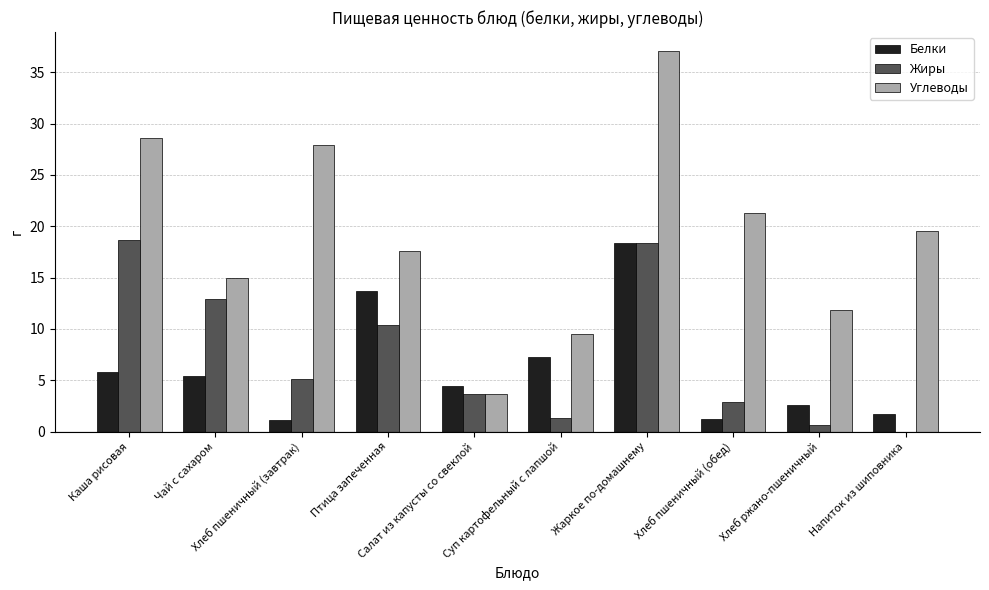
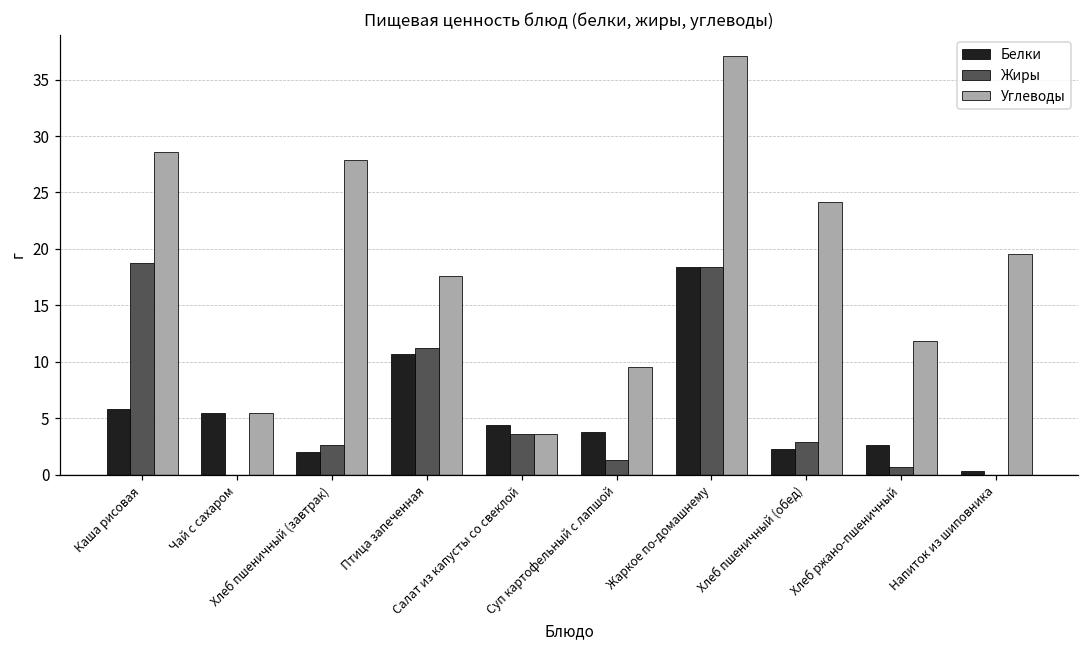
Жиры, Чай с сахаром: 12.9 -> 0.0
Углеводы, Чай с сахаром: 15.0 -> 5.5
Белки, Хлеб пшеничный (завтрак): 1.1 -> 2.0
Жиры, Хлеб пшеничный (завтрак): 5.2 -> 2.6
Белки, Птица запеченная: 13.7 -> 10.7
Жиры, Птица запеченная: 10.4 -> 11.2
Белки, Суп картофельный с лапшой: 7.3 -> 3.8
Белки, Хлеб пшеничный (обед): 1.3 -> 2.3
Углеводы, Хлеб пшеничный (обед): 21.3 -> 24.2
Белки, Напиток из шиповника: 1.7 -> 0.4
